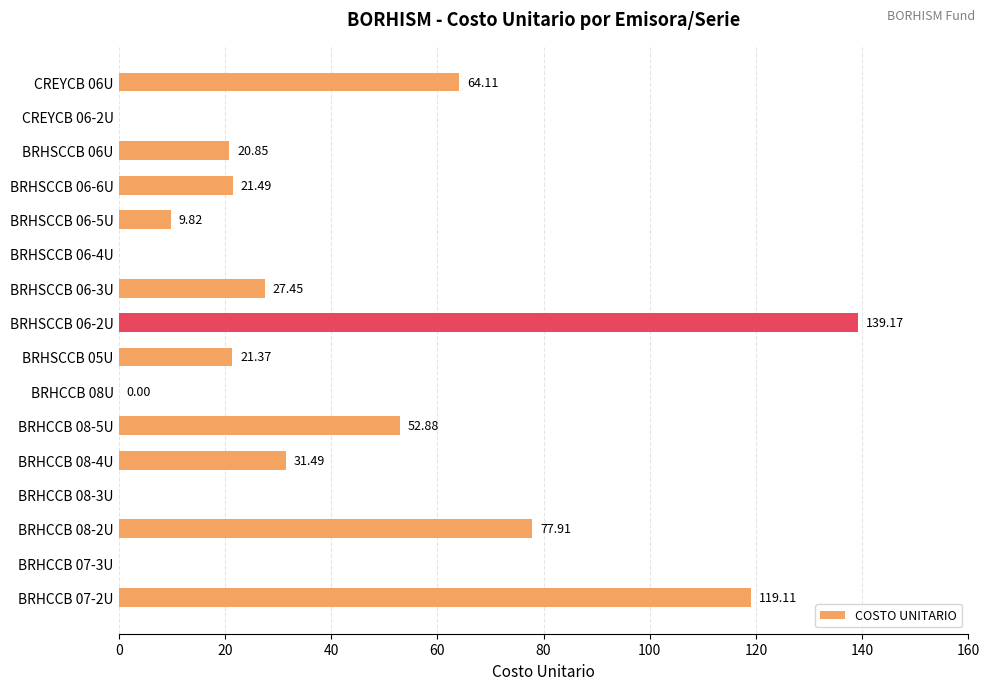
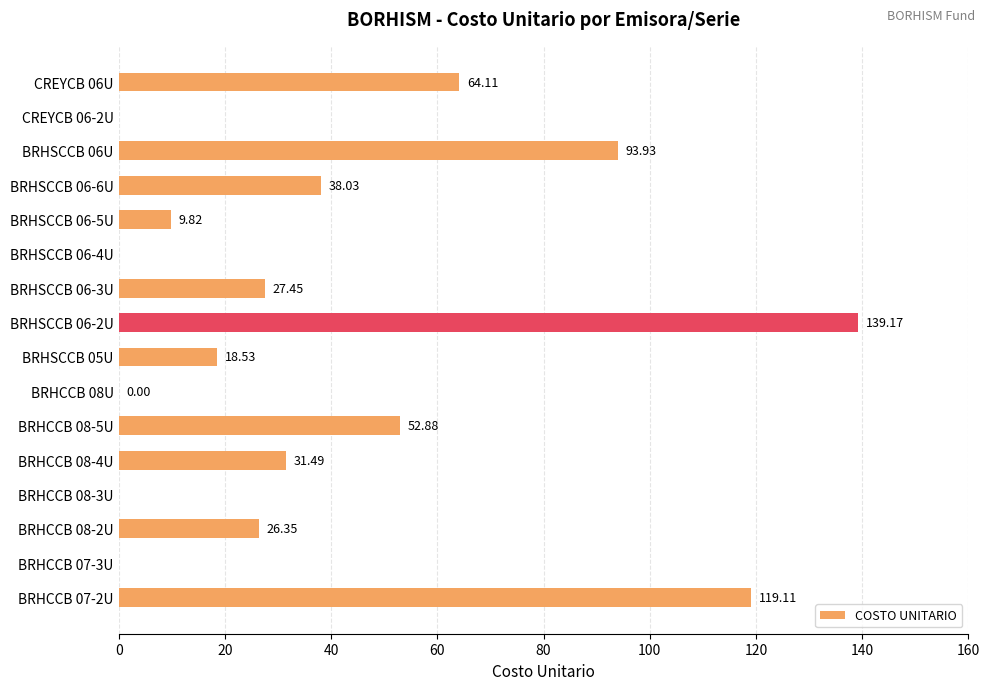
BRHSCCB 06U: 20.85 -> 93.93
BRHSCCB 06-6U: 21.49 -> 38.03
BRHSCCB 05U: 21.37 -> 18.53
BRHCCB 08-2U: 77.91 -> 26.35
